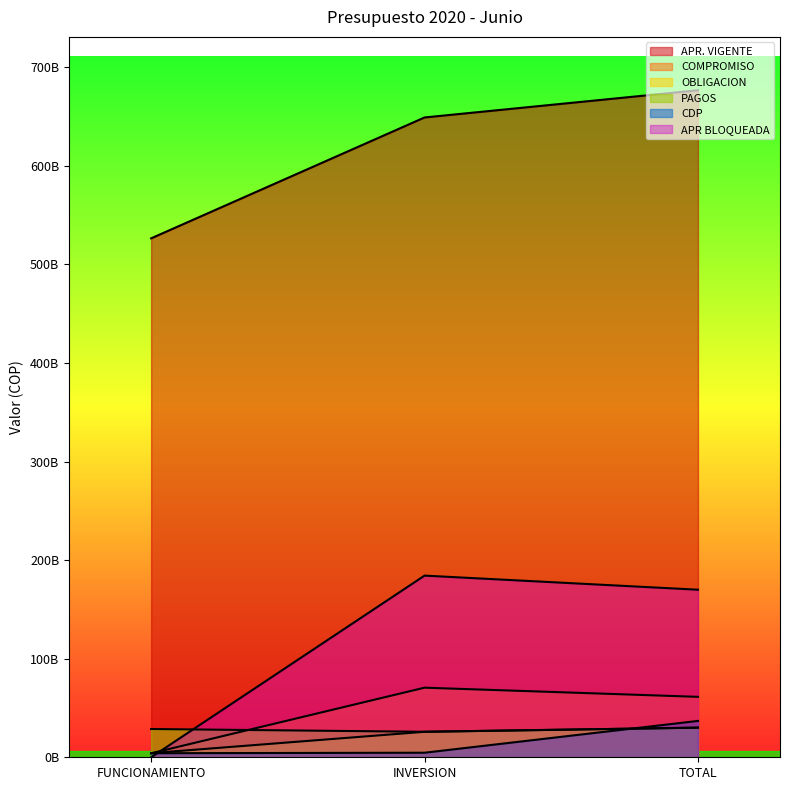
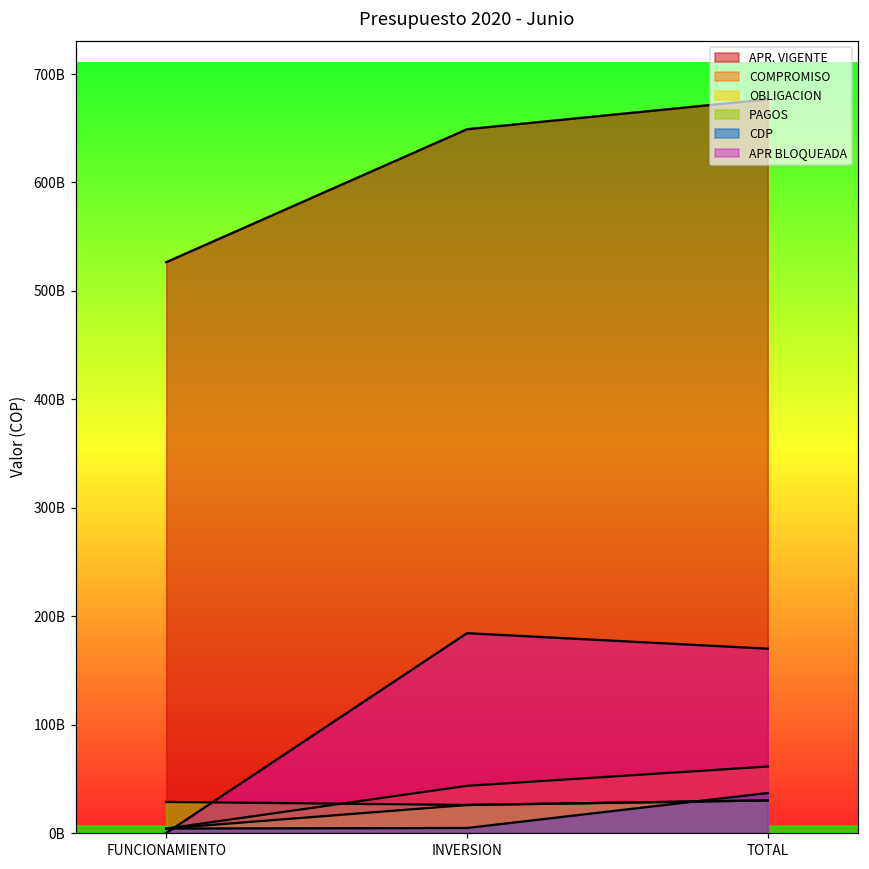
COMPROMISO, INVERSION: 70000000000 -> 40000000000
